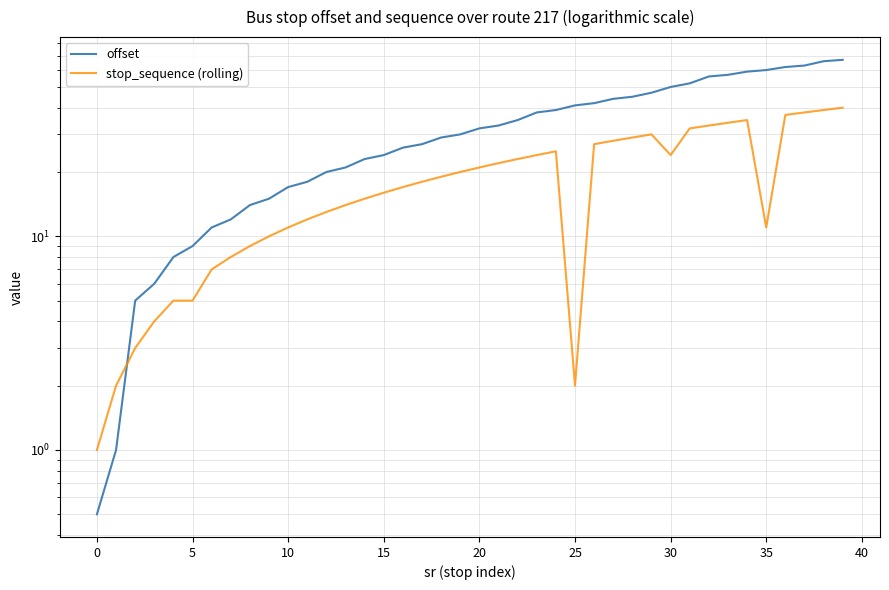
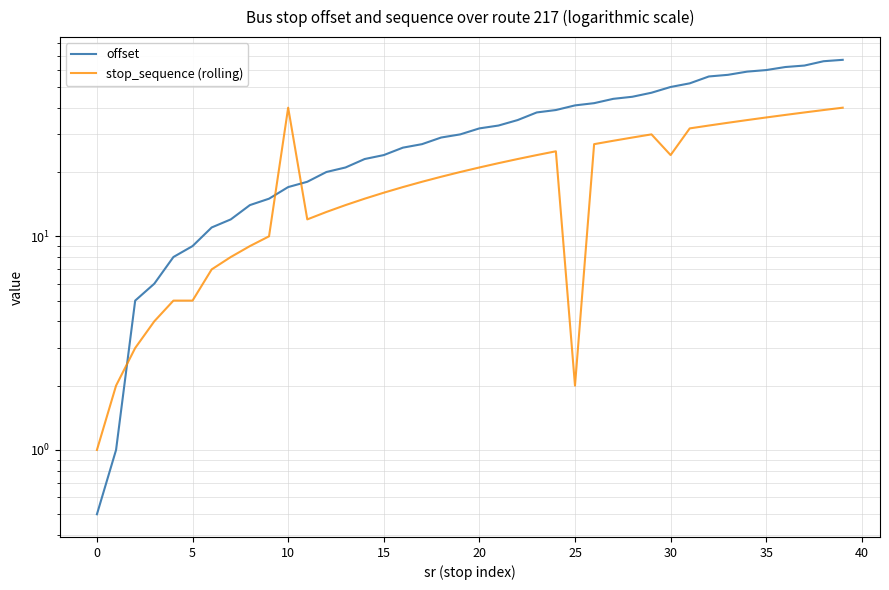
stop_sequence (rolling), 10: 11 -> 40
stop_sequence (rolling), 35: 11 -> 36
